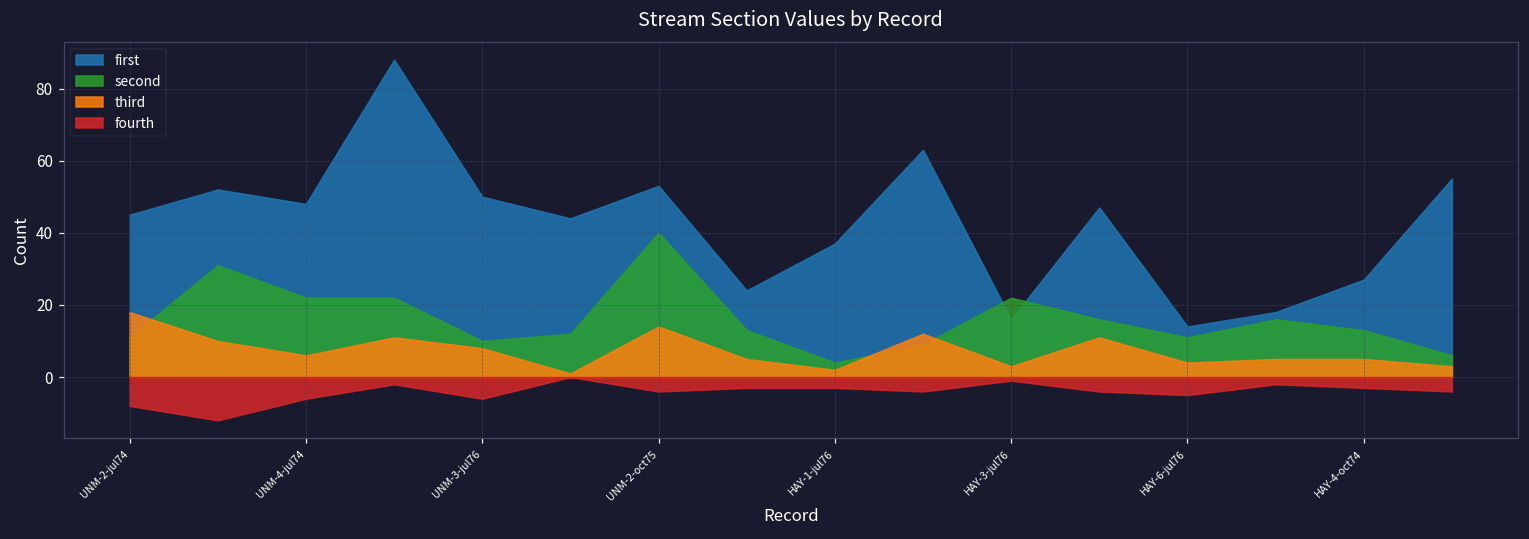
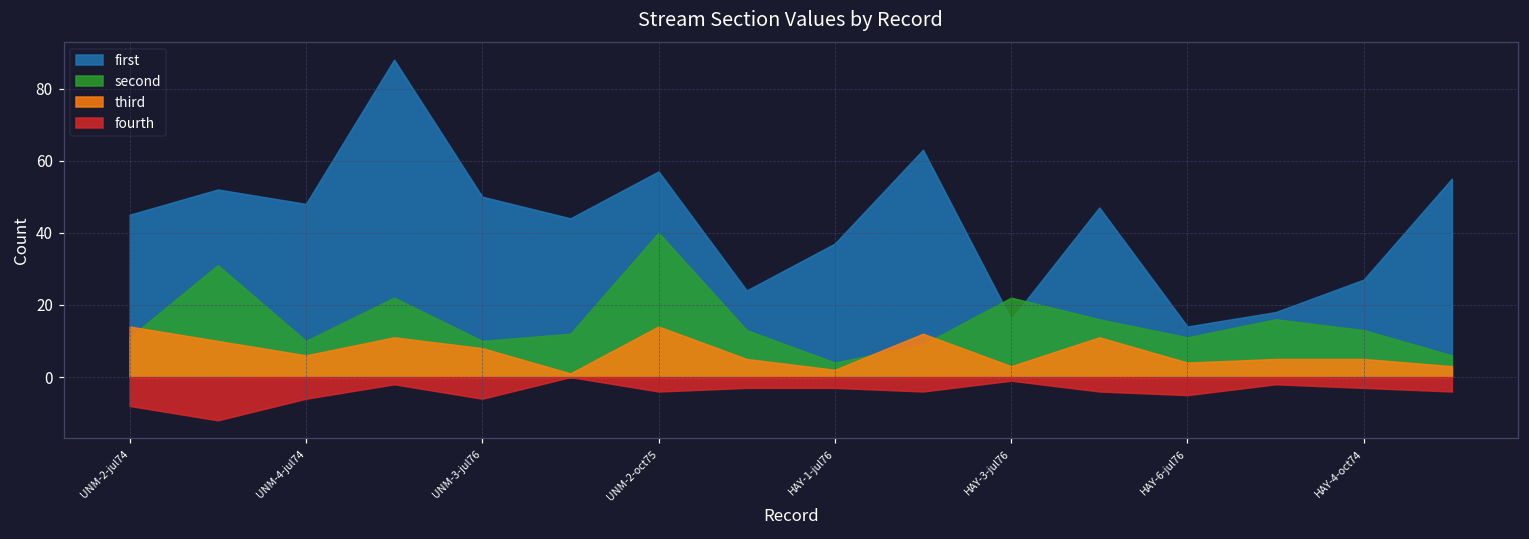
third, UNM-2-jul74: 18 -> 14
second, UNM-4-jul74: 22 -> 10
first, UNM-2-oct75: 53 -> 57
